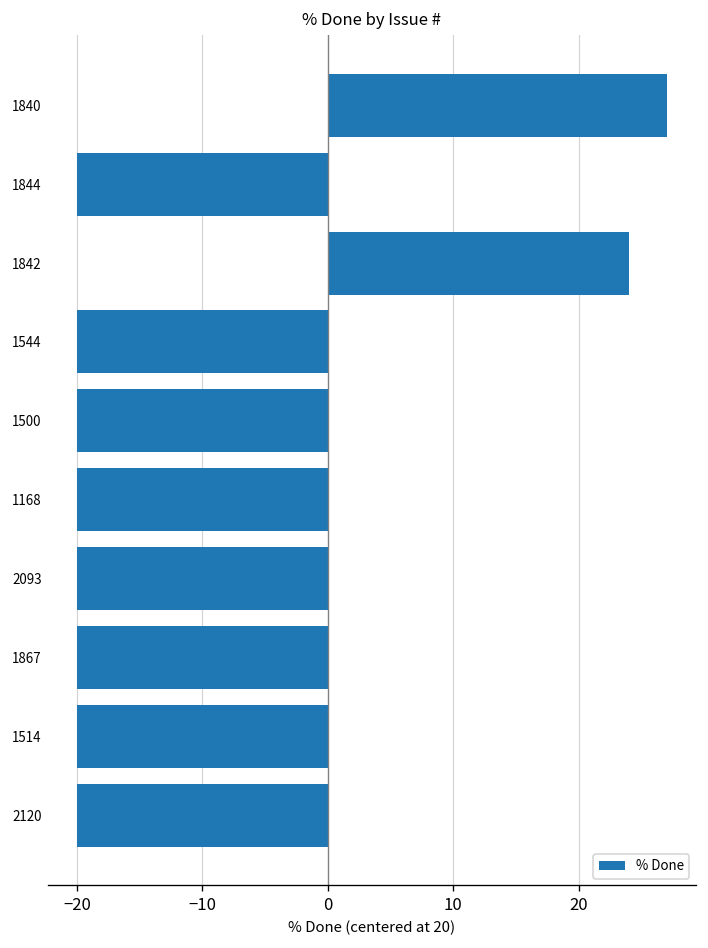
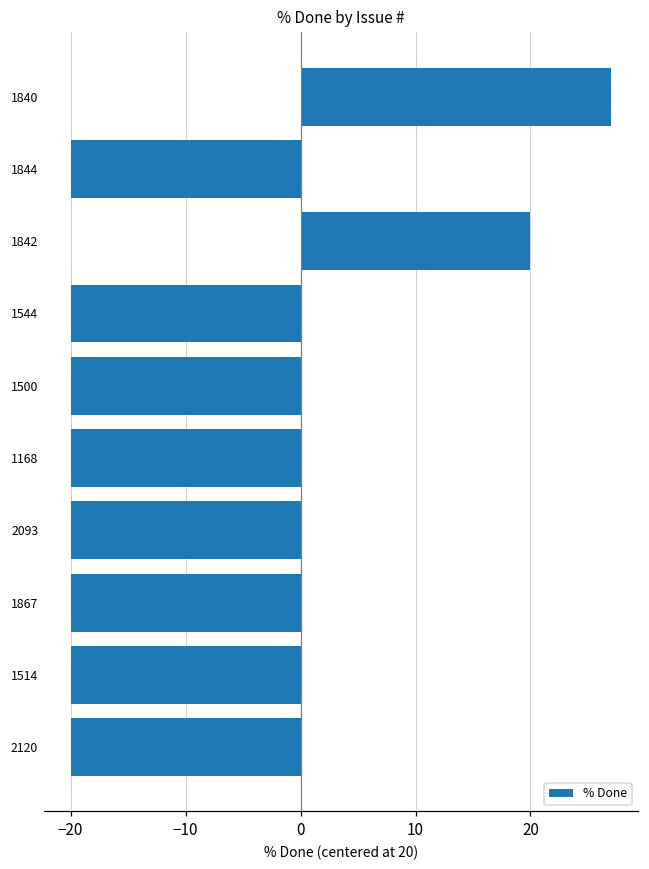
1842: 24.0 -> 20.0
